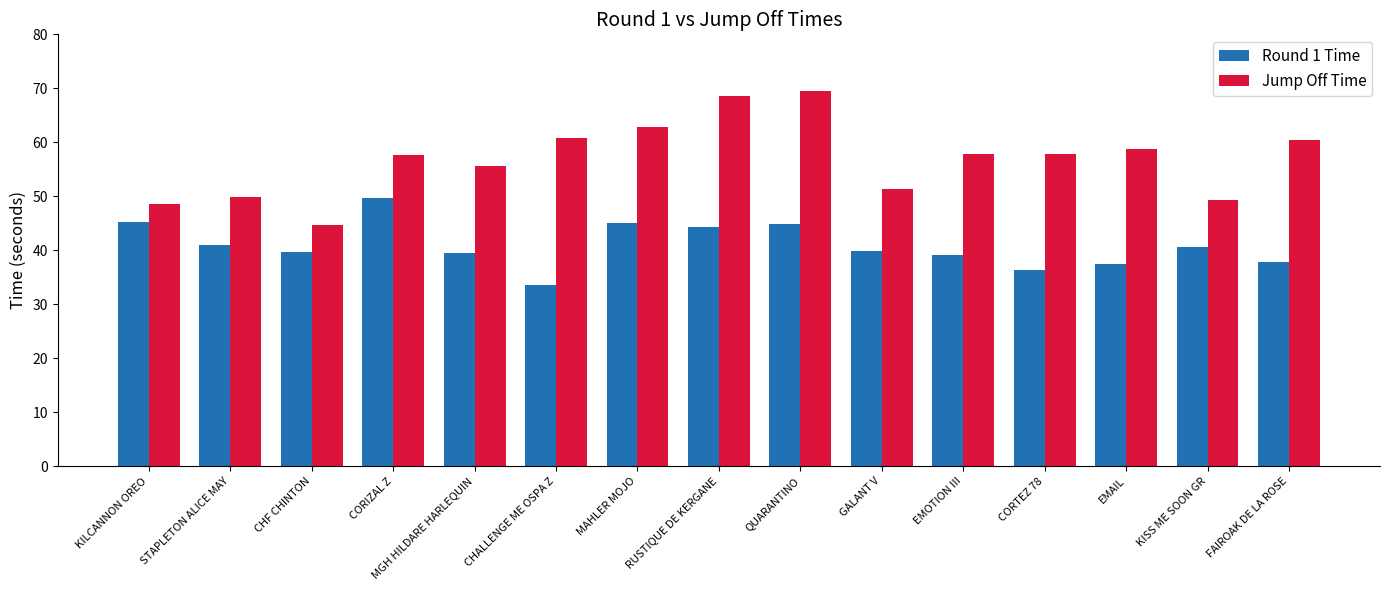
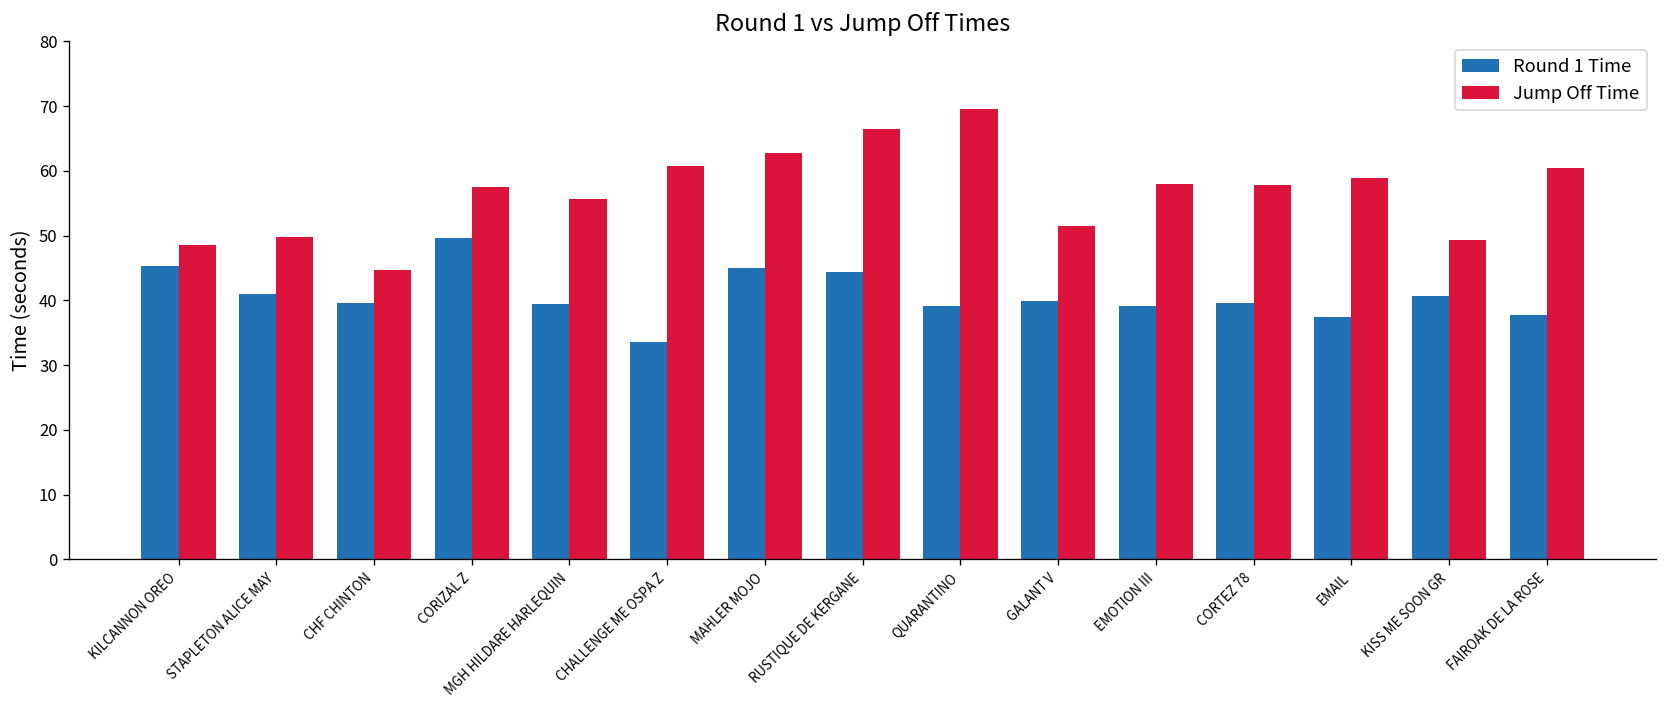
Jump Off Time, RUSTIQUE DE KERGANE: 69 -> 67
Round 1 Time, QUARANTINO: 45 -> 39
Round 1 Time, CORTEZ 78: 36 -> 40
